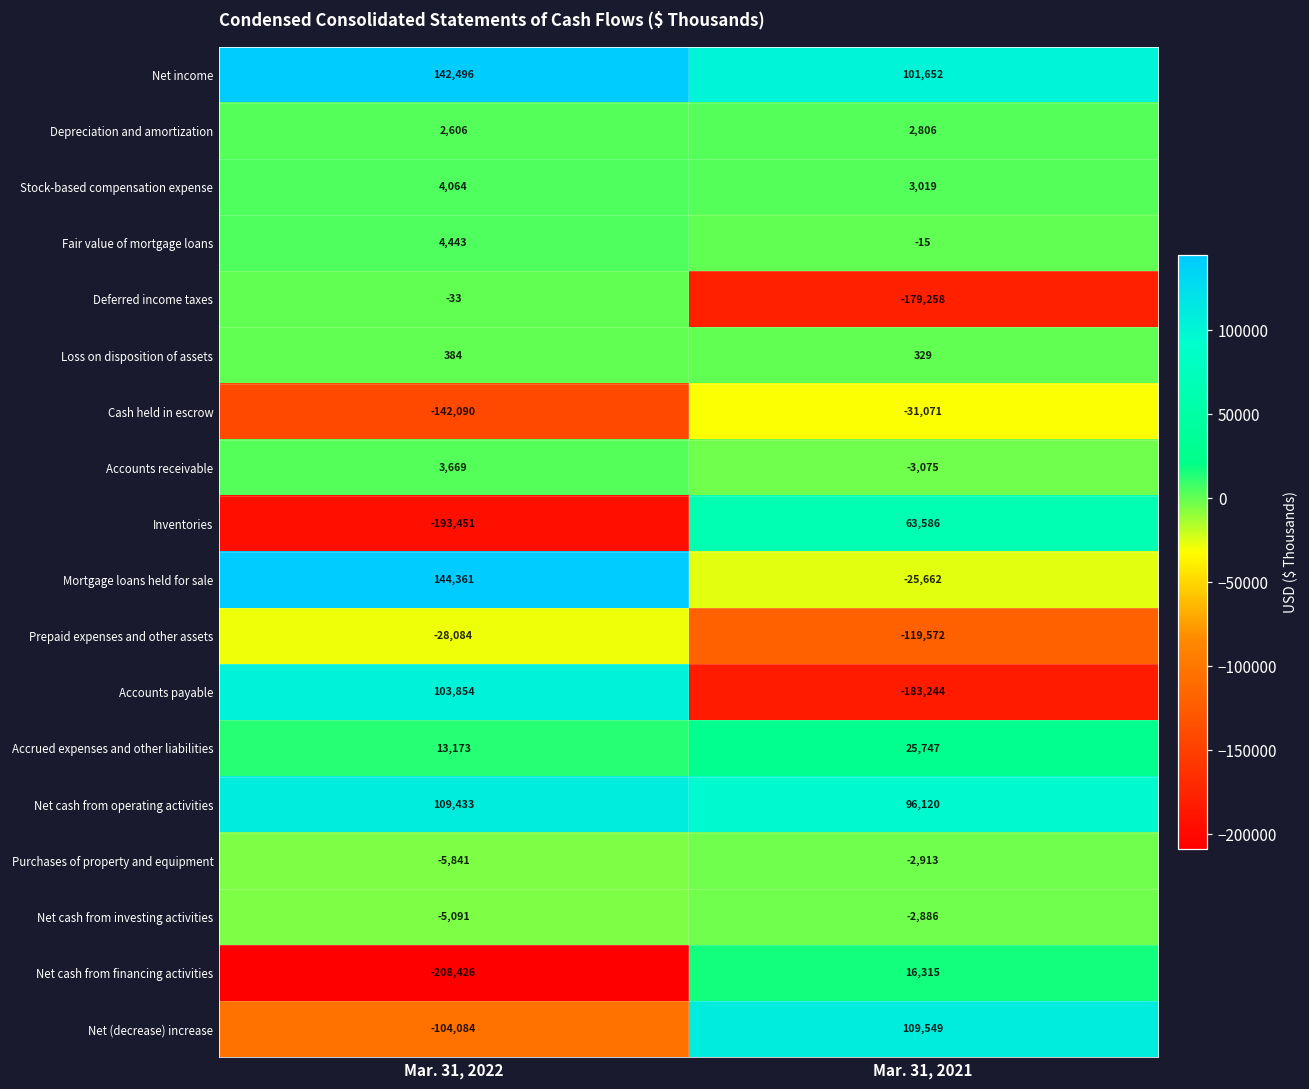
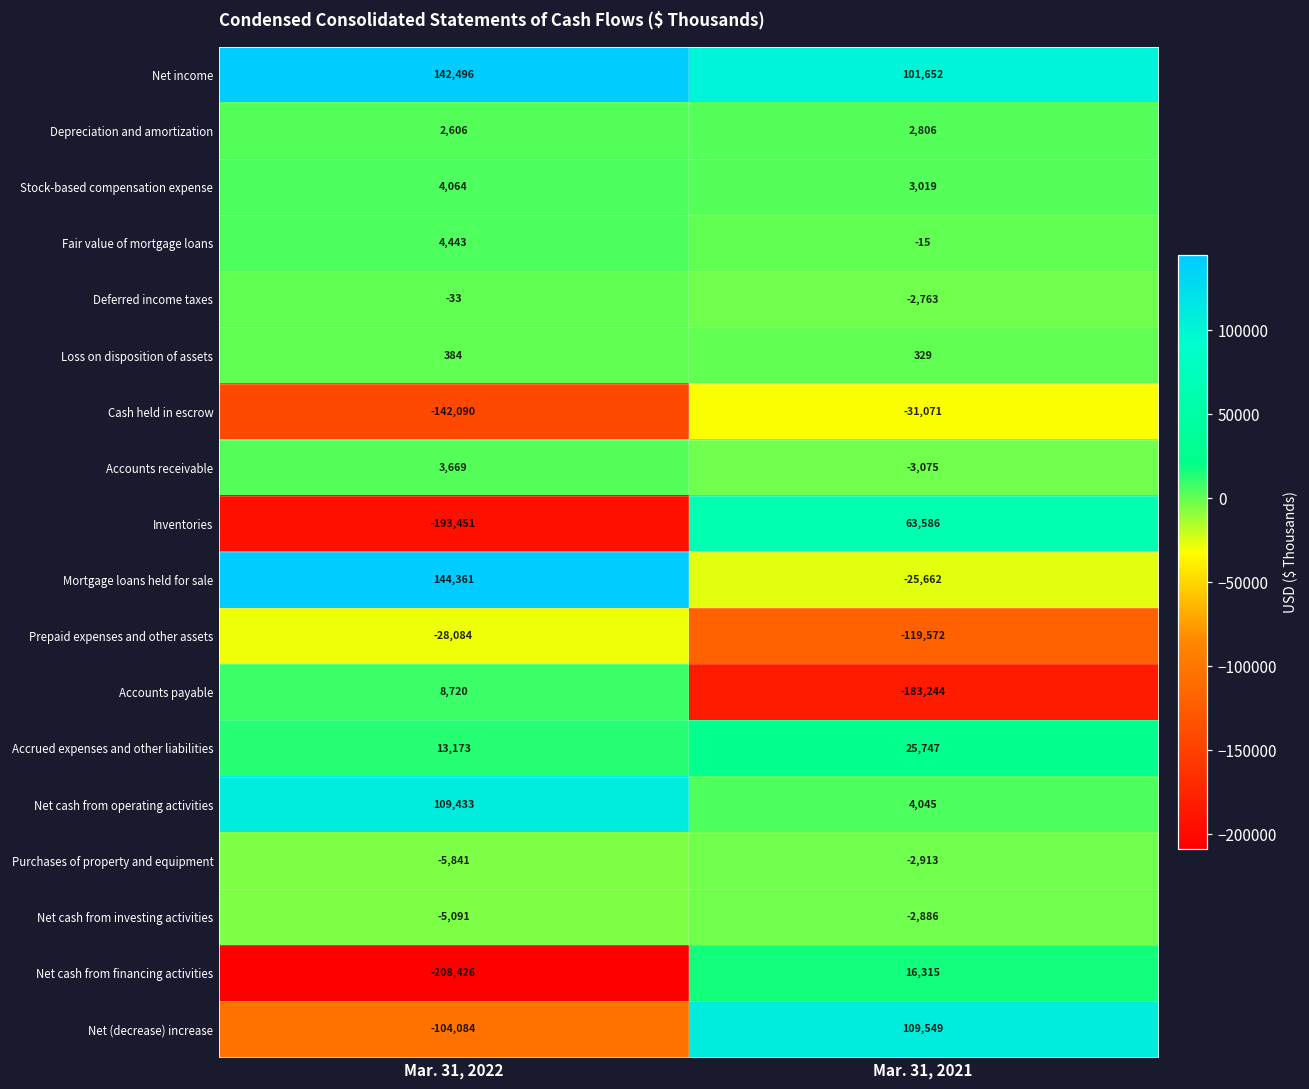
Deferred income taxes, Mar. 31, 2021: -179,258 -> -2,763
Accounts payable, Mar. 31, 2022: 103,854 -> 8,720
Net cash from operating activities, Mar. 31, 2021: 96,120 -> 4,045
